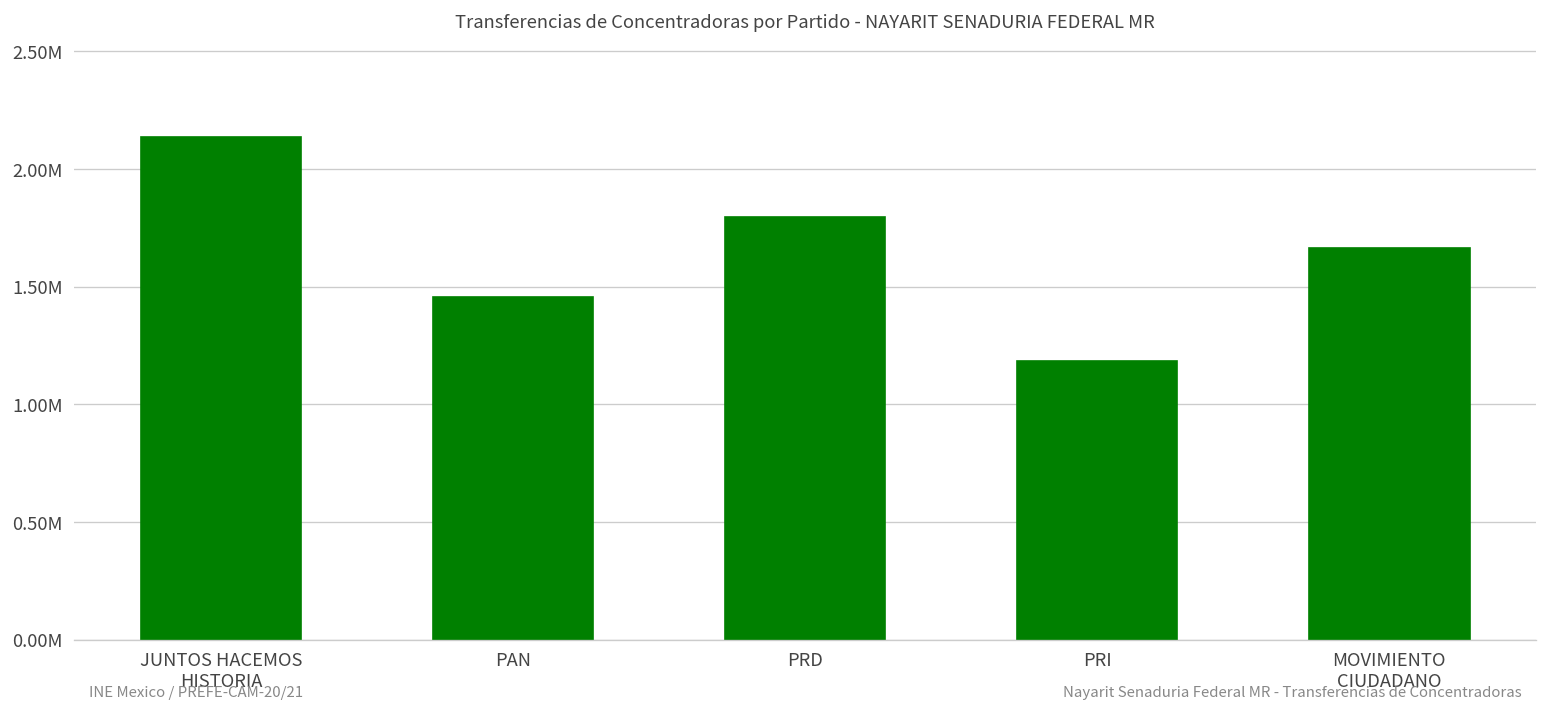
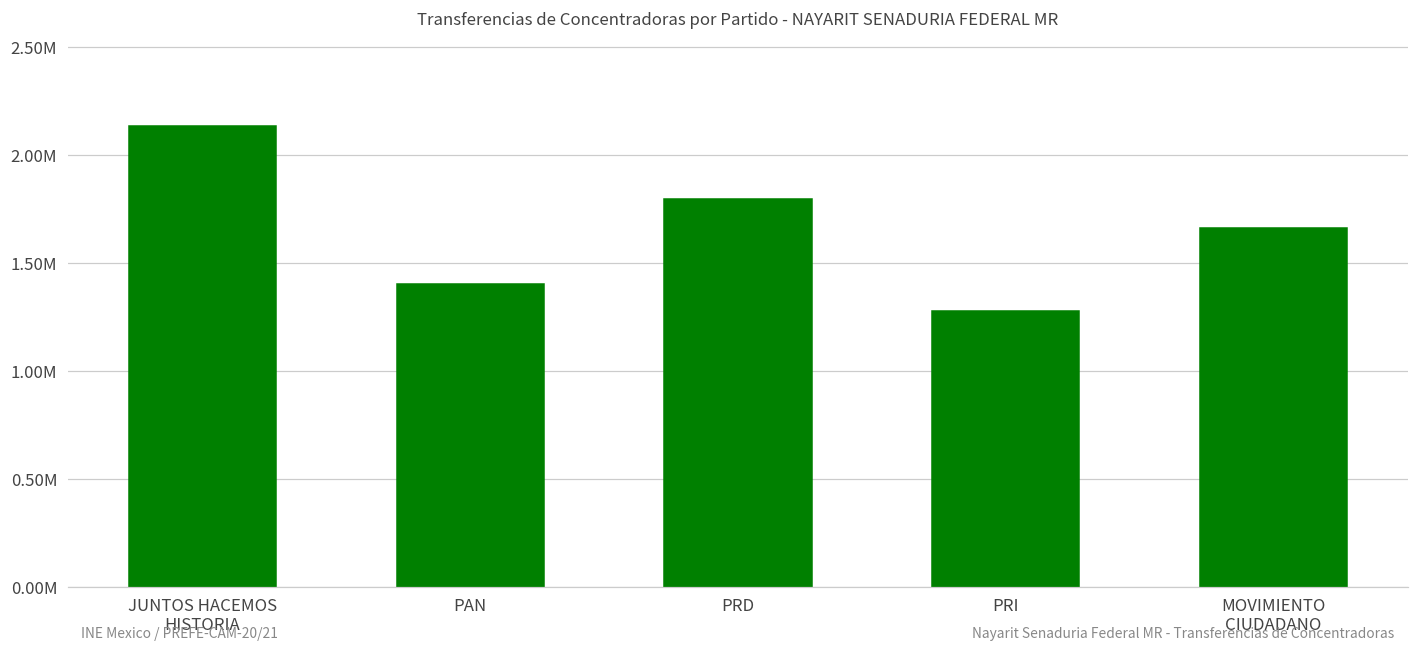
PAN: 1460000 -> 1400000
PRI: 1180000 -> 1280000
